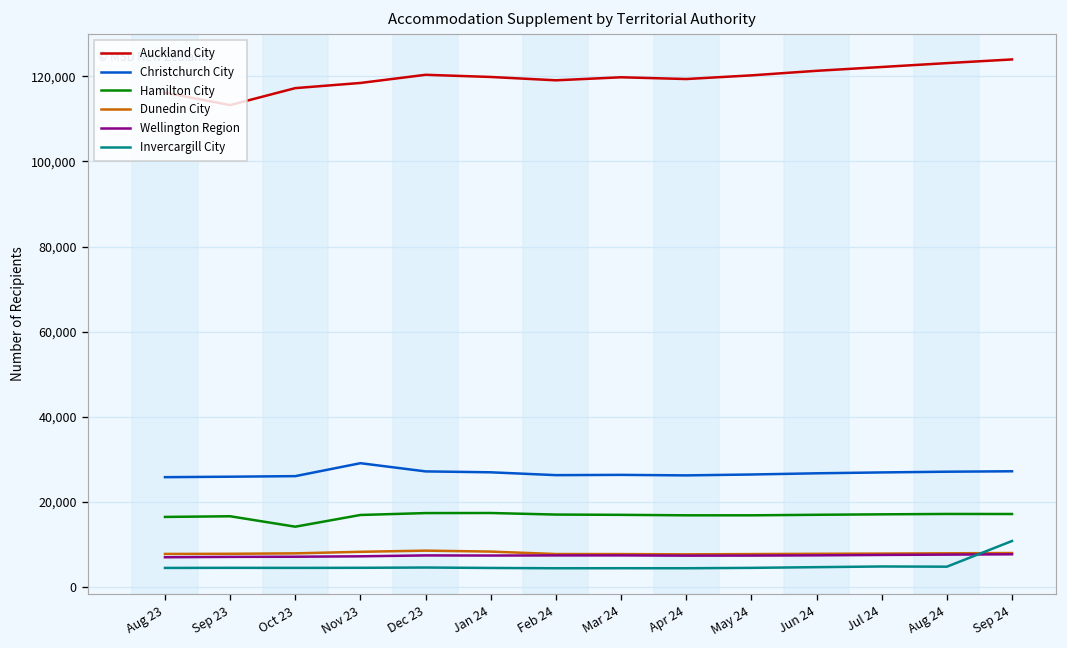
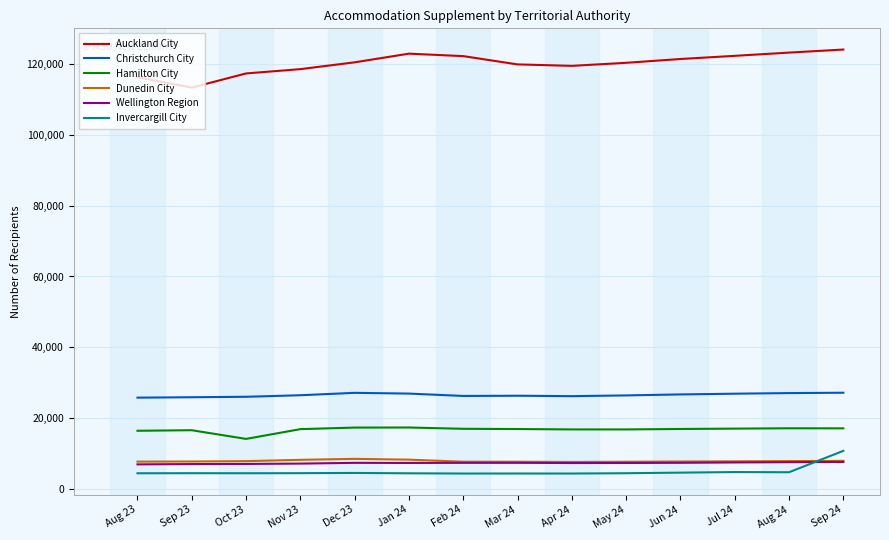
Christchurch City, Nov 23: 29,000 -> 27,000
Auckland City, Jan 24: 120,000 -> 123,000
Auckland City, Feb 24: 119,000 -> 122,000
